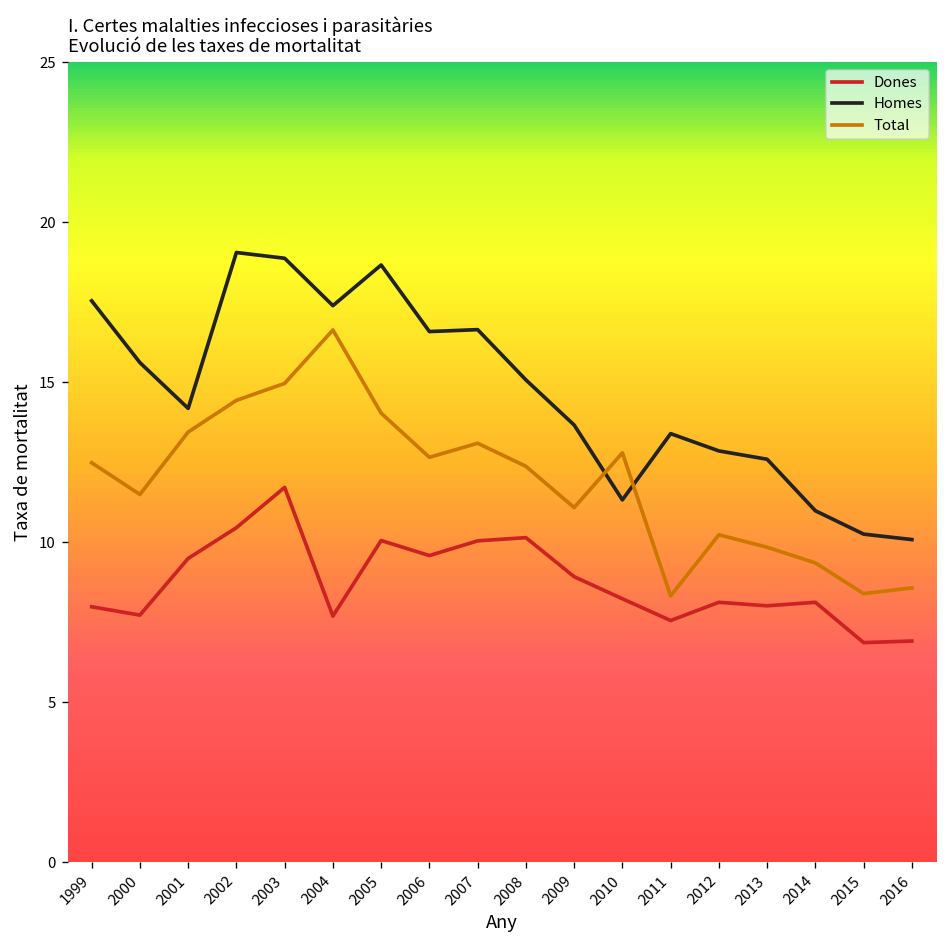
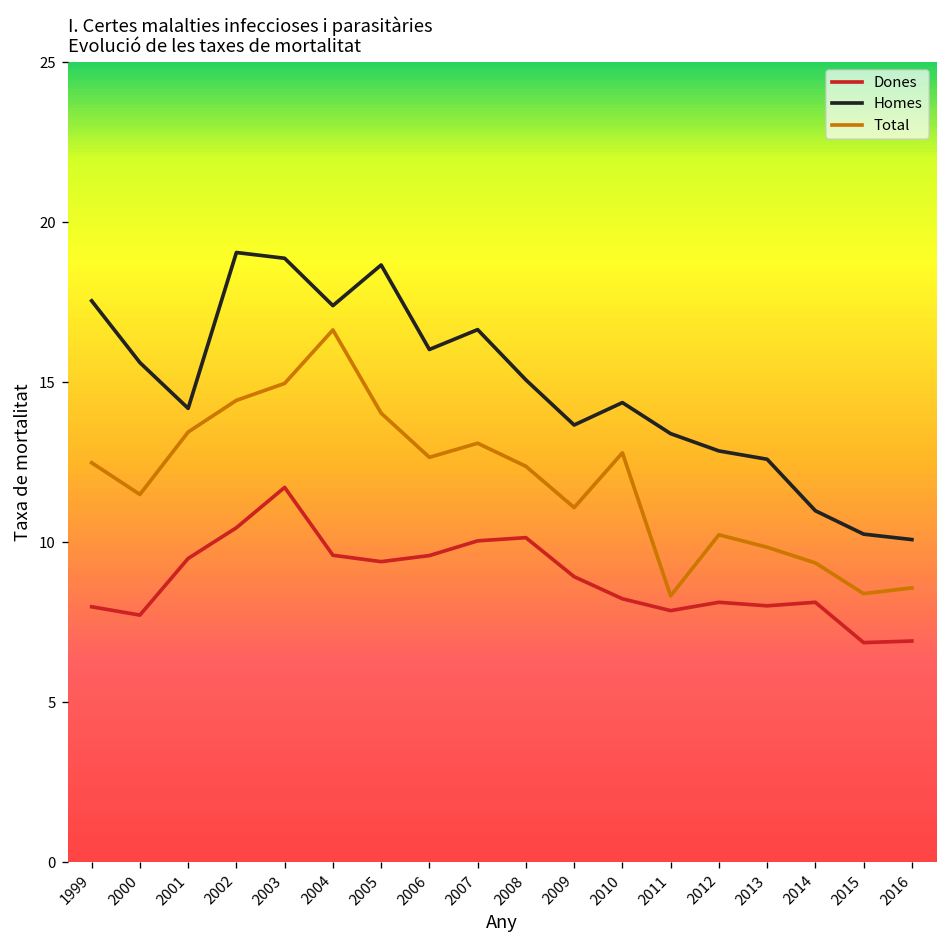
Dones, 2004: 7.7 -> 9.6
Dones, 2005: 10.1 -> 9.4
Homes, 2006: 16.6 -> 16.0
Homes, 2010: 11.3 -> 14.4
Dones, 2011: 7.6 -> 7.9
